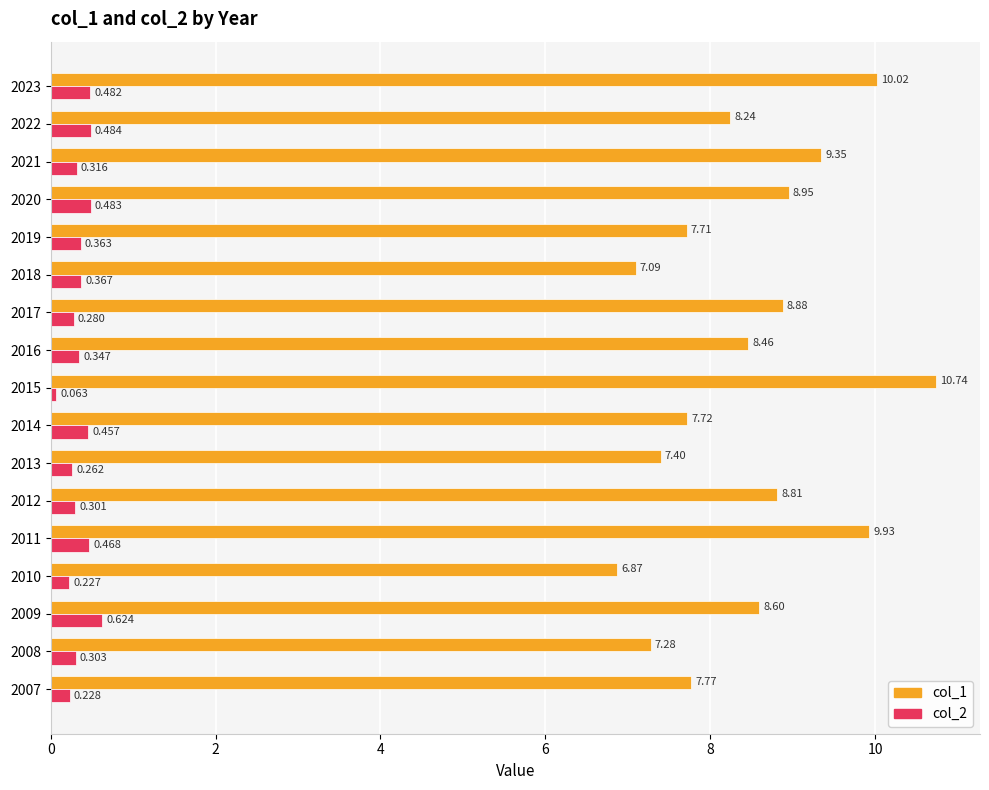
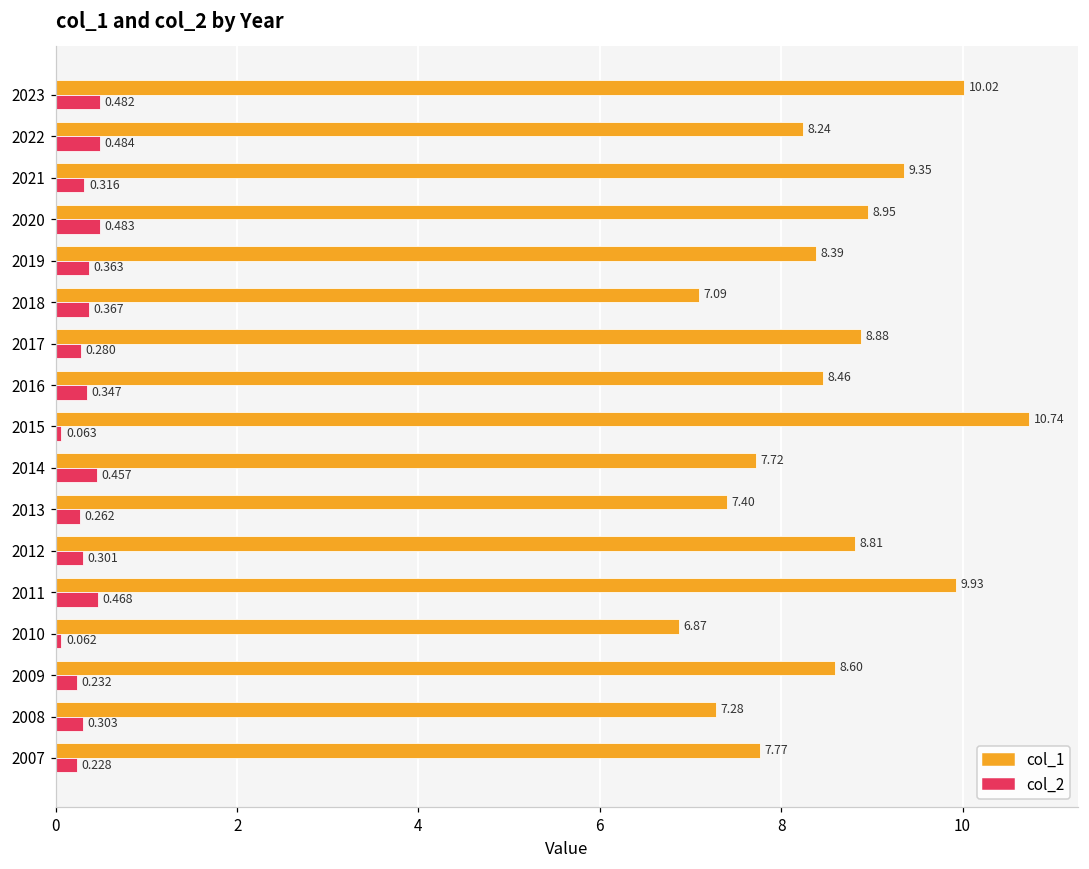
col_1, 2019: 7.71 -> 8.39
col_2, 2010: 0.227 -> 0.062
col_2, 2009: 0.624 -> 0.232
